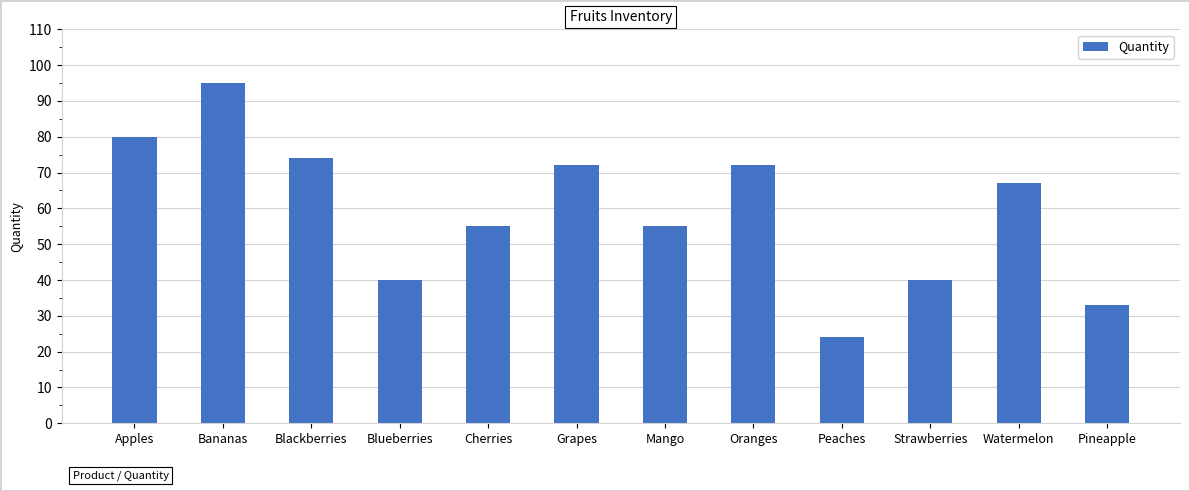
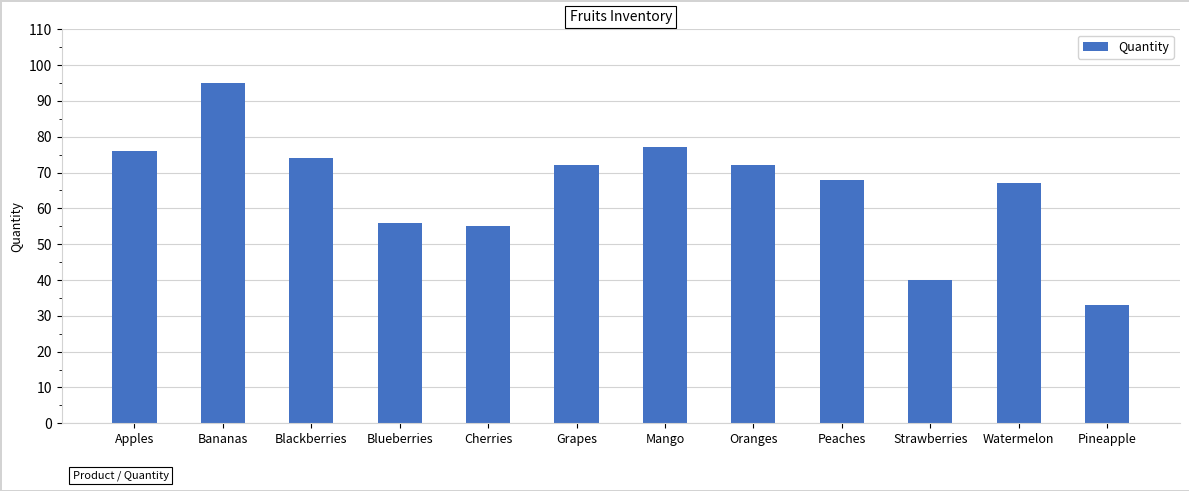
Apples: 80 -> 76
Blueberries: 40 -> 56
Mango: 55 -> 77
Peaches: 24 -> 68
